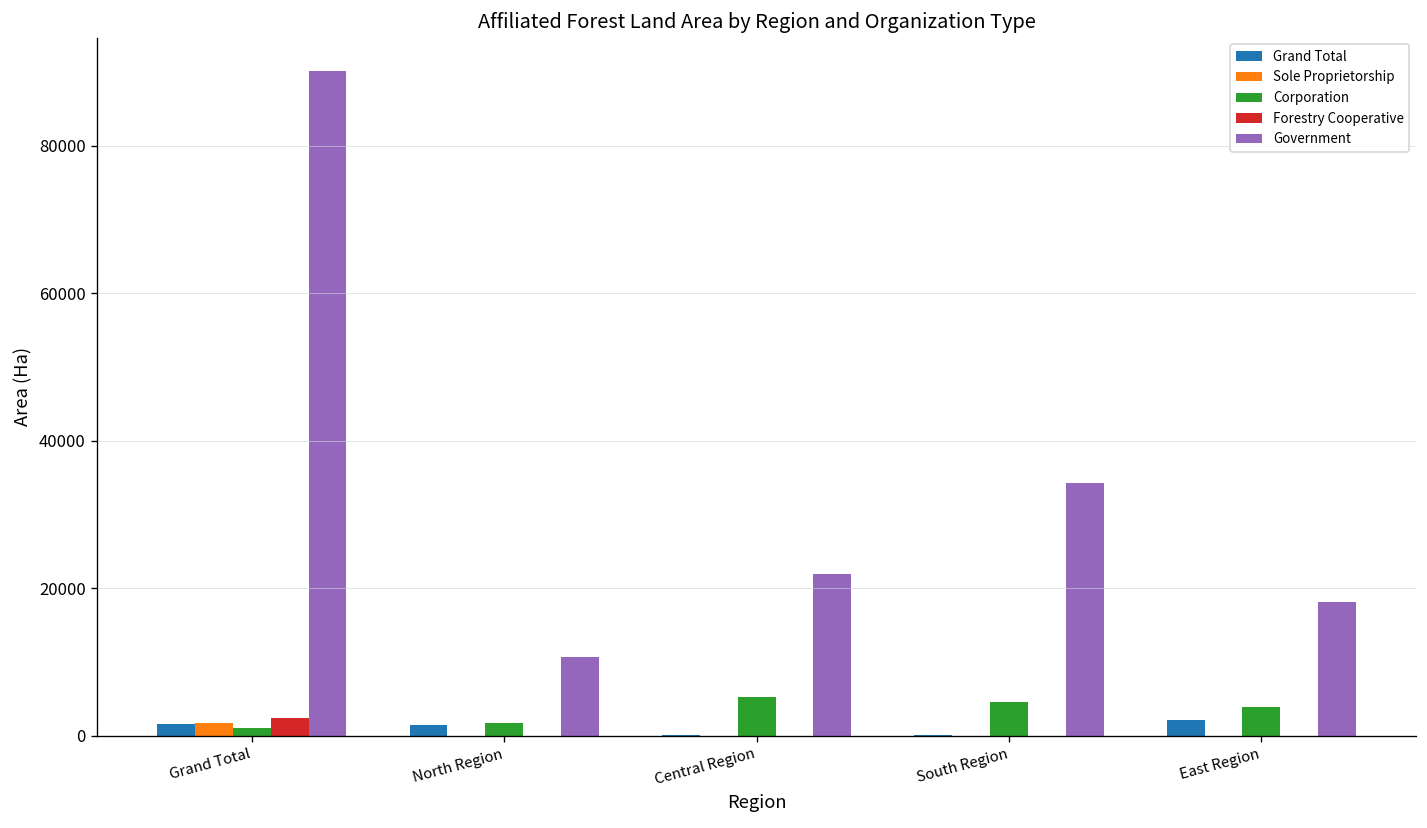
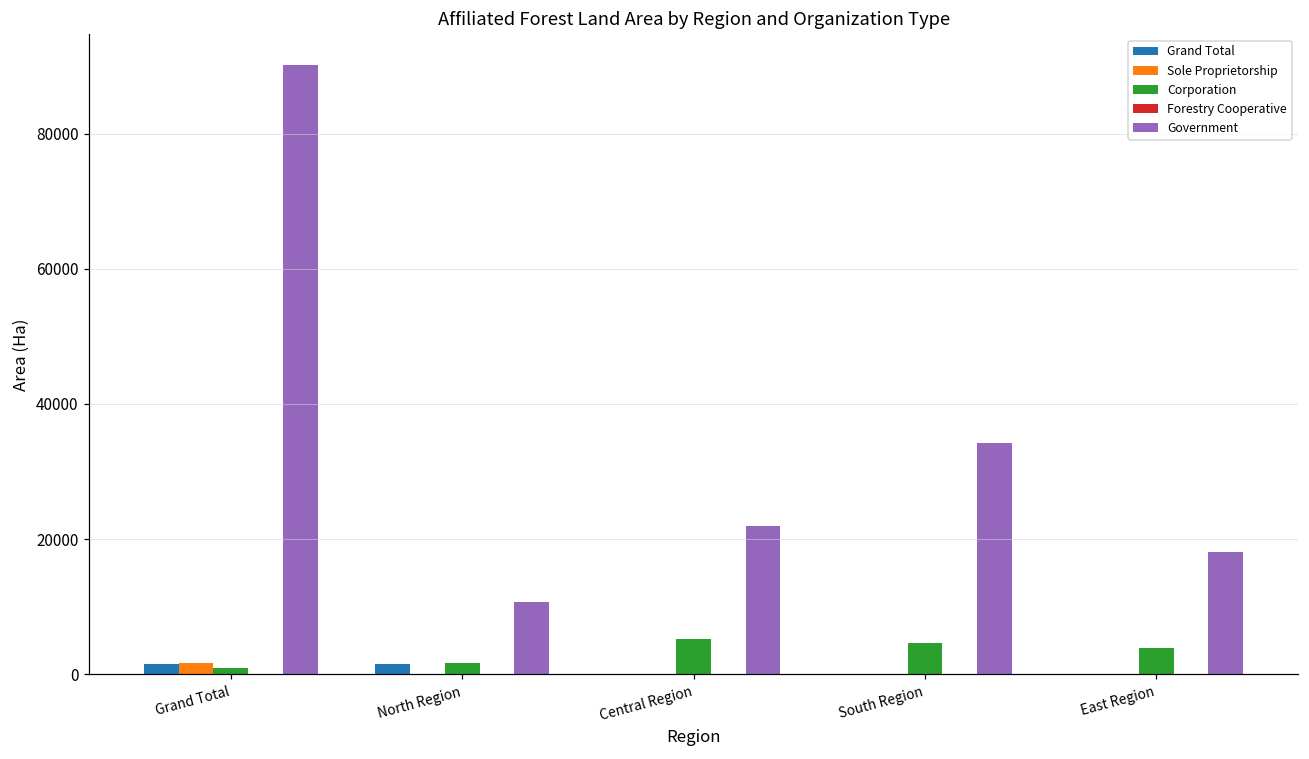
Forestry Cooperative, Grand Total: 2000 -> 0
Grand Total, East Region: 2000 -> 0
